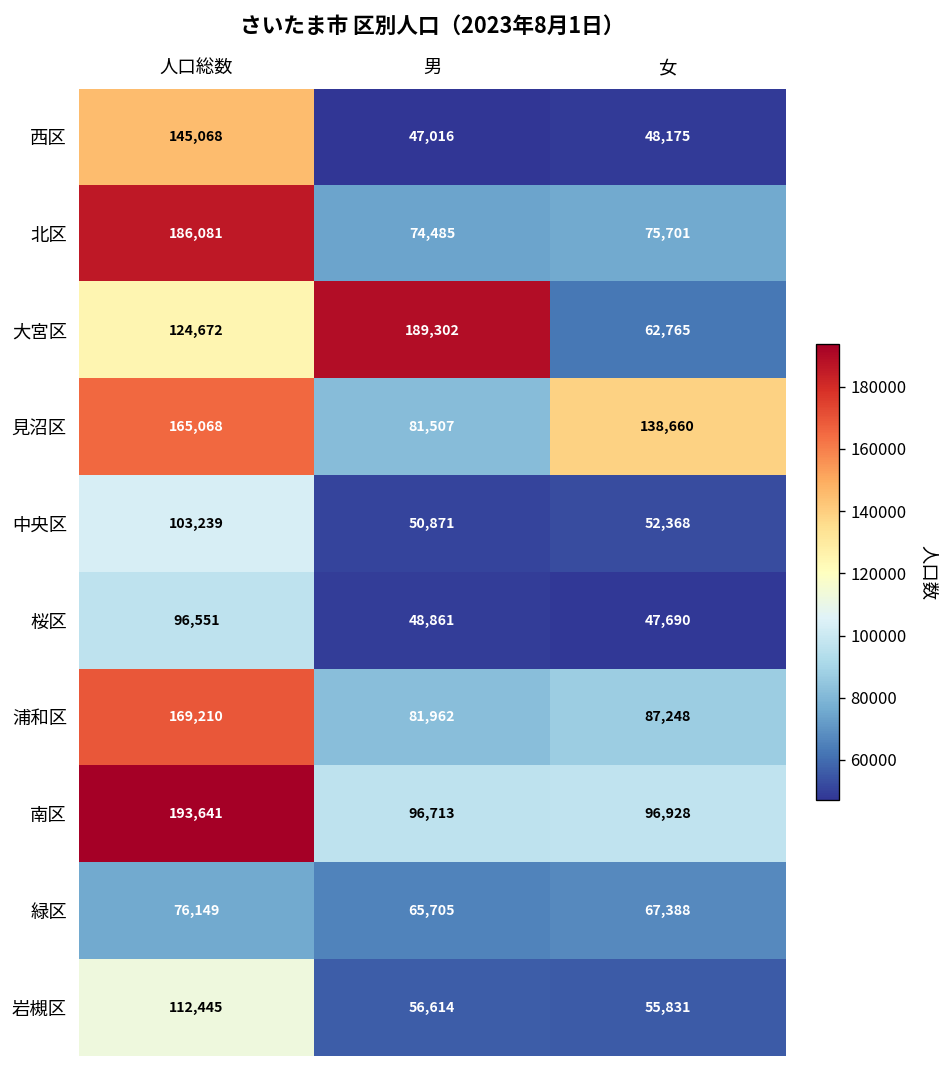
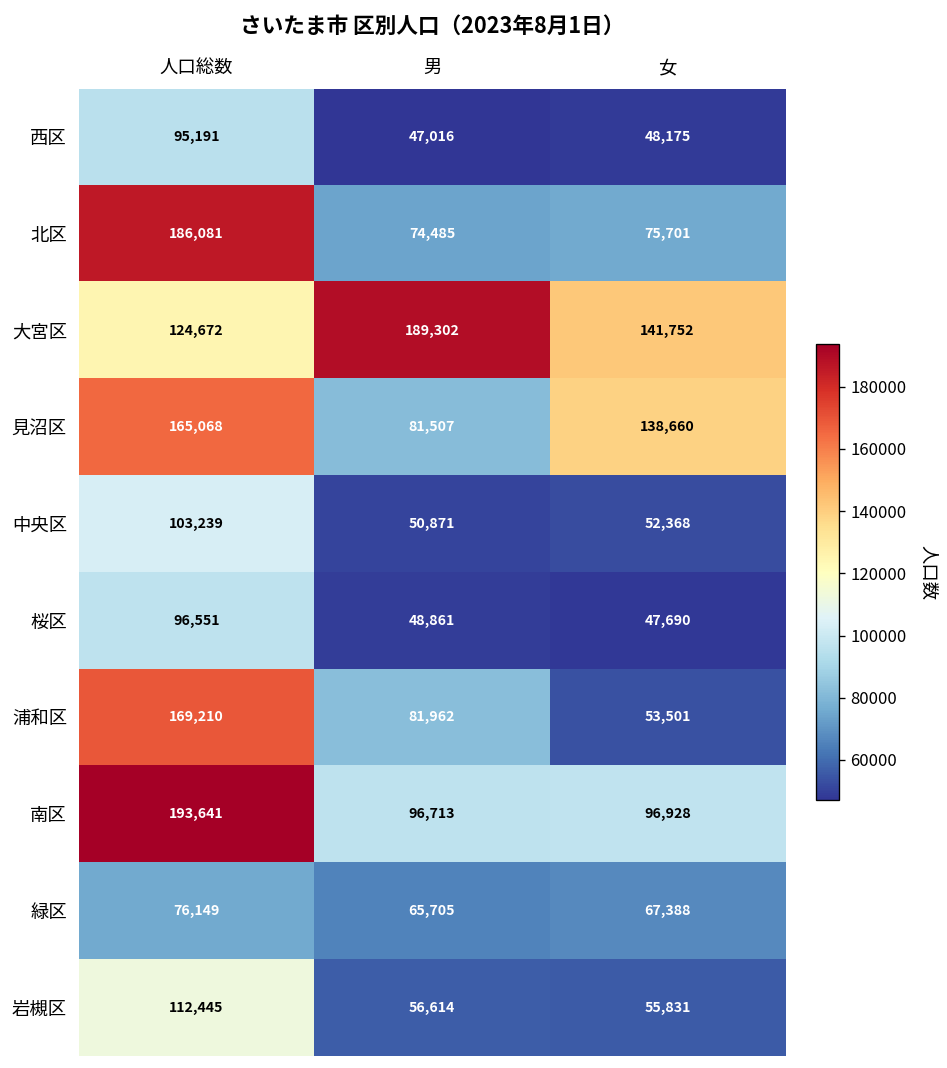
西区, 人口総数: 145,068 -> 95,191
大宮区, 女: 62,765 -> 141,752
浦和区, 女: 87,248 -> 53,501
